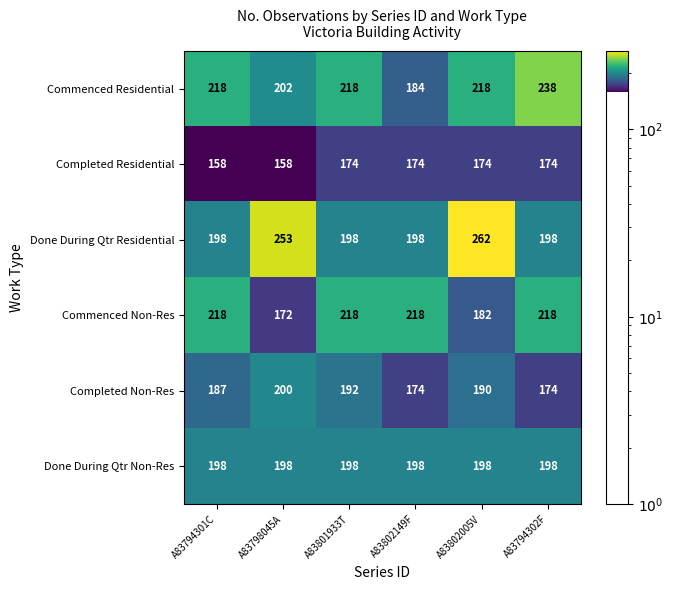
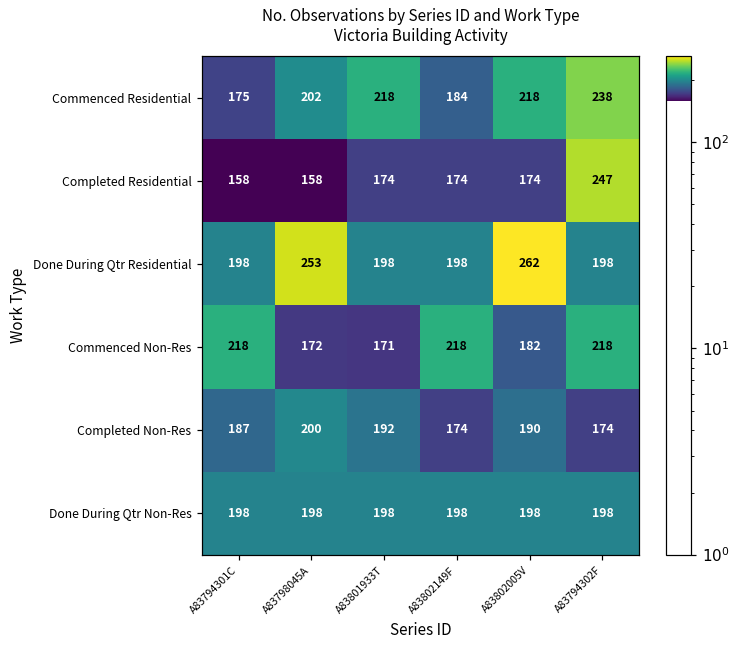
Commenced Residential, A83794301C: 218 -> 175
Completed Residential, A83794302F: 174 -> 247
Commenced Non-Res, A83801933T: 218 -> 171
